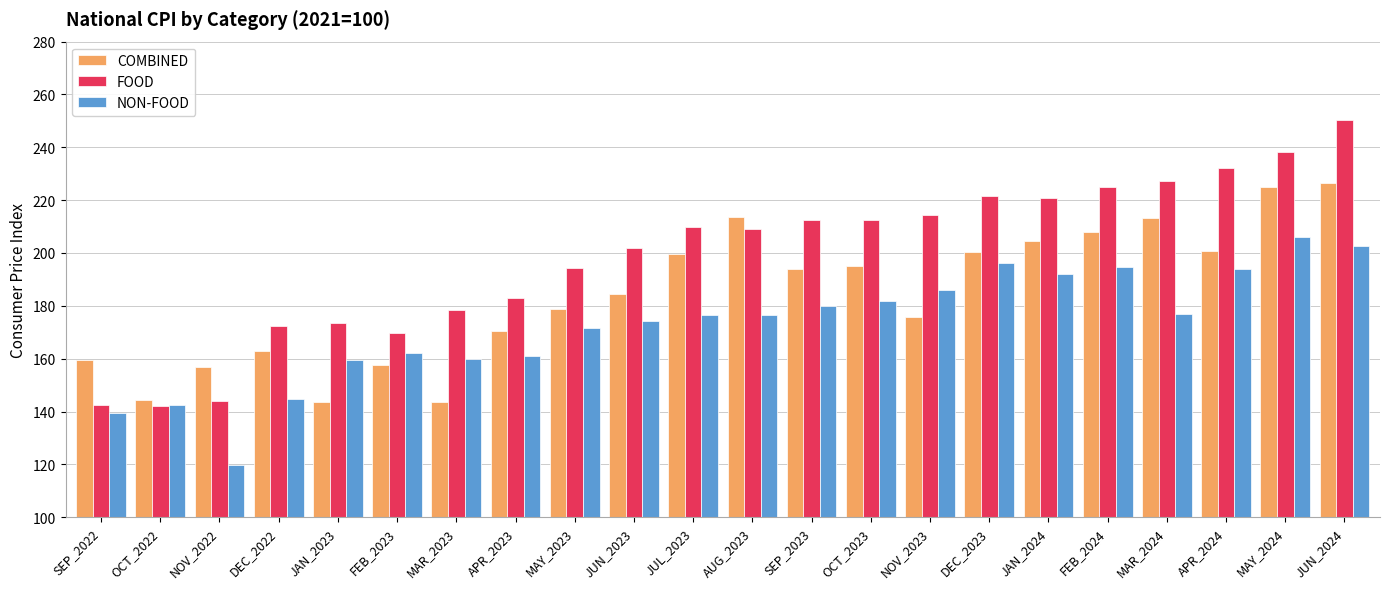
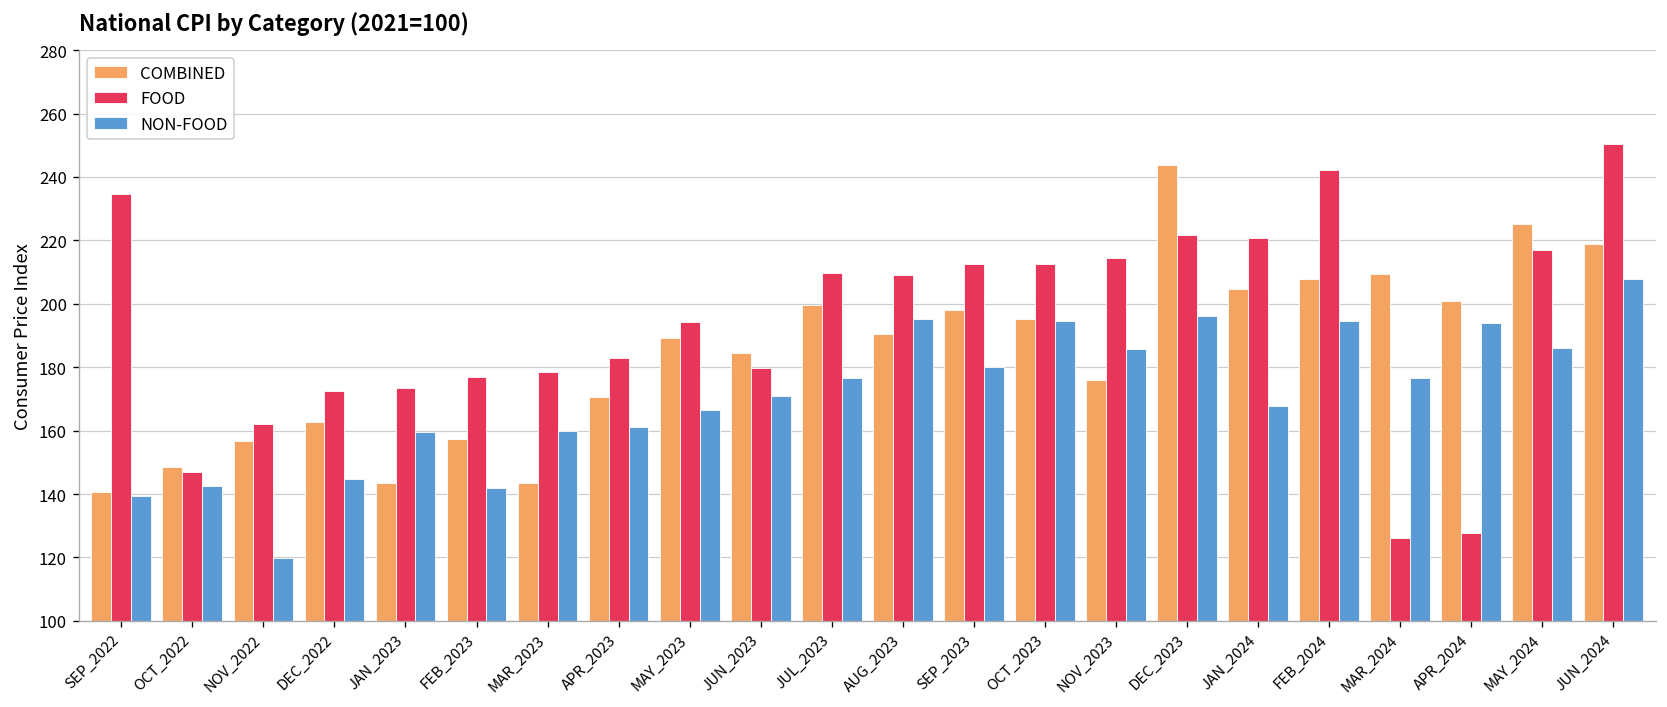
COMBINED, SEP_2022: 160 -> 141
FOOD, SEP_2022: 142 -> 235
COMBINED, OCT_2022: 144 -> 149
FOOD, OCT_2022: 142 -> 147
FOOD, NOV_2022: 144 -> 162
FOOD, FEB_2023: 170 -> 177
NON-FOOD, FEB_2023: 162 -> 142
COMBINED, MAY_2023: 179 -> 189
NON-FOOD, MAY_2023: 172 -> 167
FOOD, JUN_2023: 202 -> 180
NON-FOOD, JUN_2023: 174 -> 171
COMBINED, AUG_2023: 214 -> 191
NON-FOOD, AUG_2023: 176 -> 195
COMBINED, SEP_2023: 194 -> 198
NON-FOOD, OCT_2023: 182 -> 195
COMBINED, DEC_2023: 201 -> 244
NON-FOOD, JAN_2024: 192 -> 168
FOOD, FEB_2024: 225 -> 242
COMBINED, MAR_2024: 213 -> 210
FOOD, MAR_2024: 227 -> 126
FOOD, APR_2024: 232 -> 128
FOOD, MAY_2024: 238 -> 217
NON-FOOD, MAY_2024: 206 -> 186
COMBINED, JUN_2024: 226 -> 219
NON-FOOD, JUN_2024: 203 -> 208
